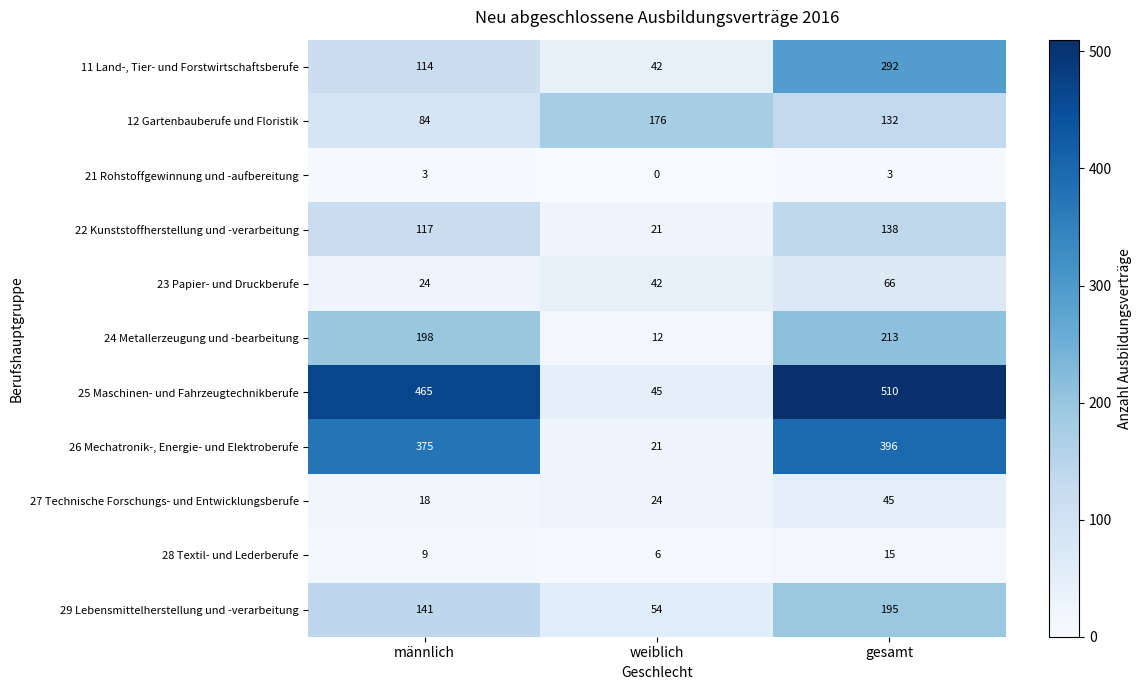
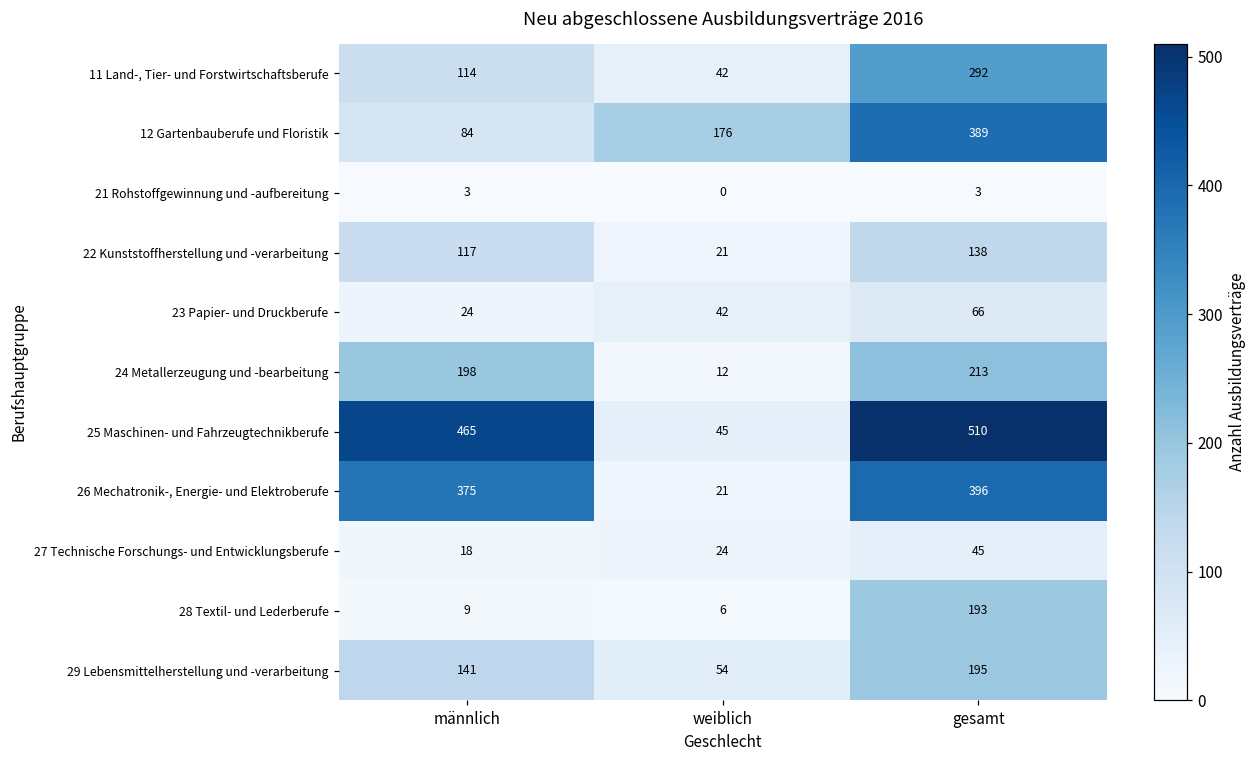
12 Gartenbauberufe und Floristik, gesamt: 132 -> 389
28 Textil- und Lederberufe, gesamt: 15 -> 193
